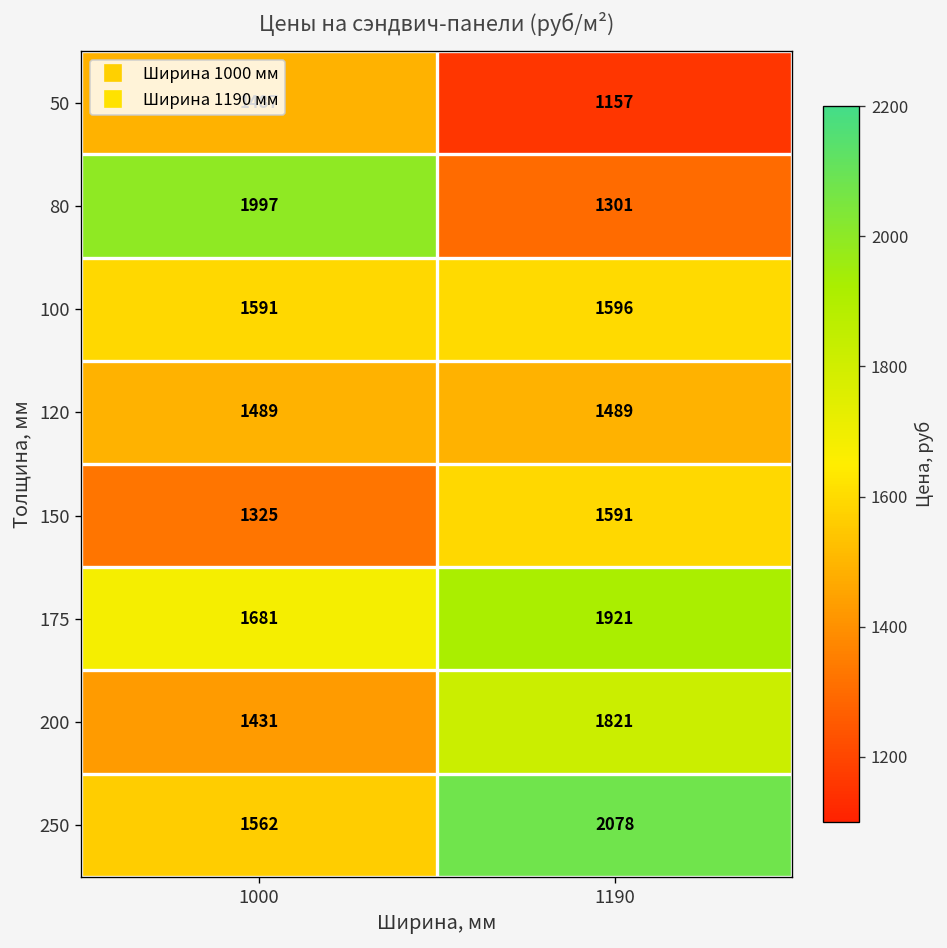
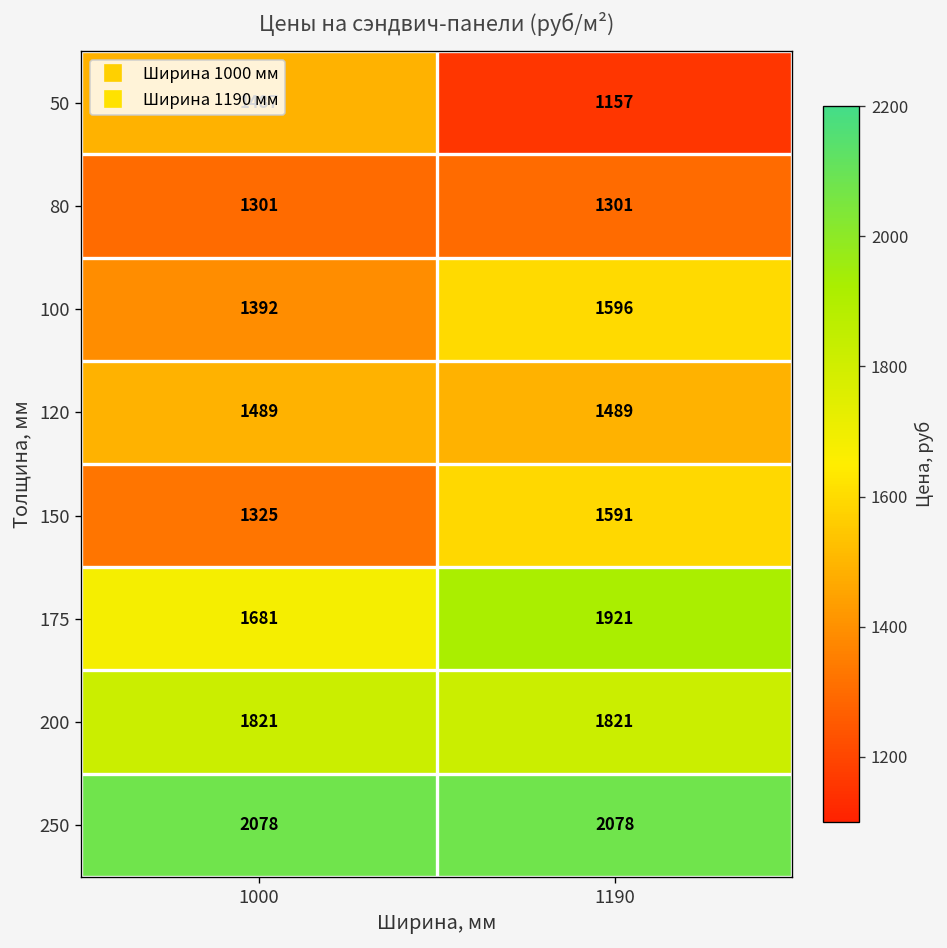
80, 1000: 1997 -> 1301
100, 1000: 1591 -> 1392
200, 1000: 1431 -> 1821
250, 1000: 1562 -> 2078
